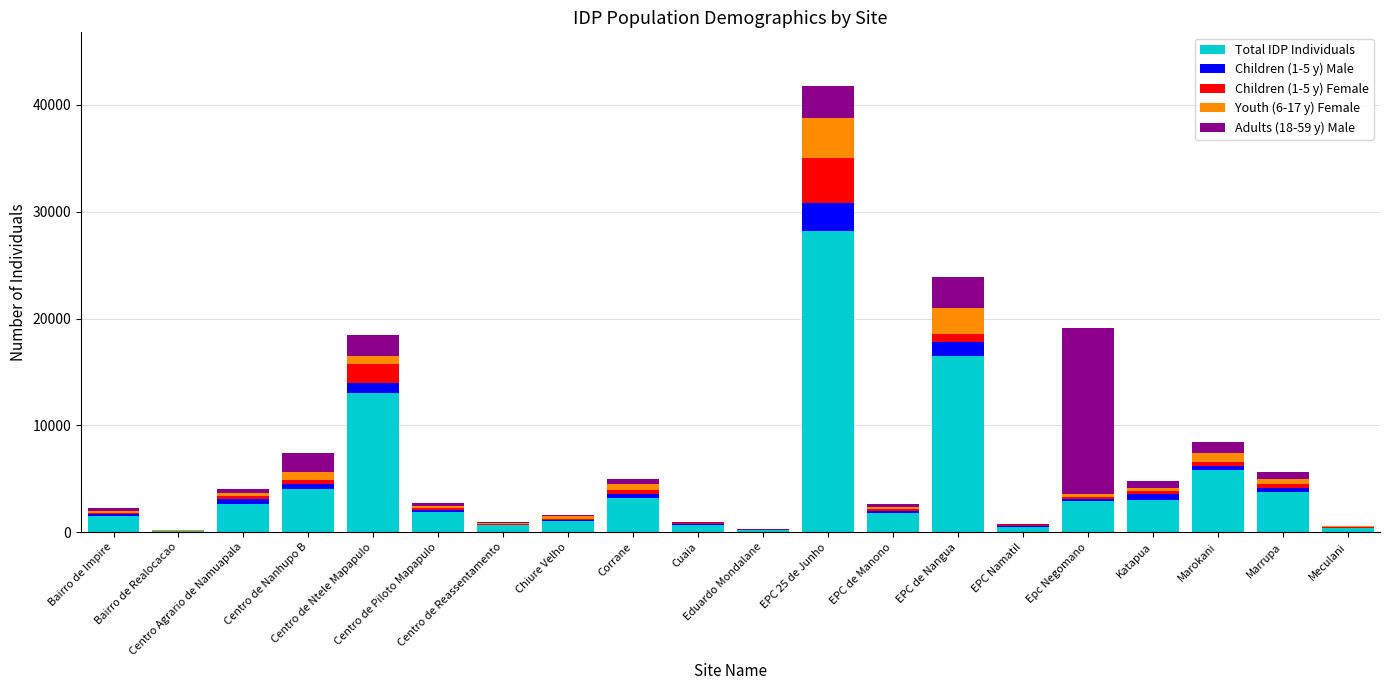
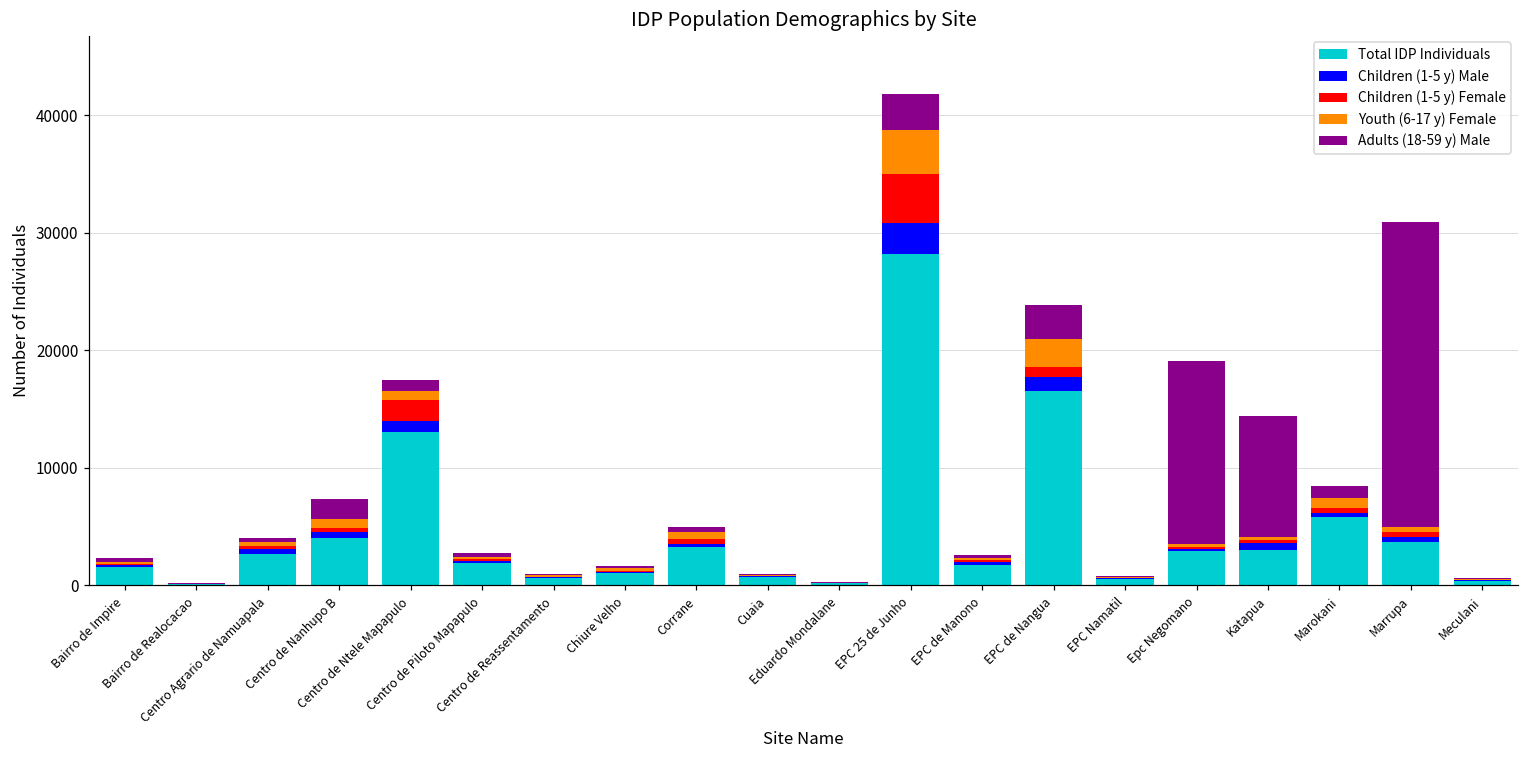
Adults (18-59 y) Male, Centro de Ntele Mapapulo: 2000 -> 1000
Adults (18-59 y) Male, Katapua: 700 -> 10300
Adults (18-59 y) Male, Marrupa: 700 -> 26000
